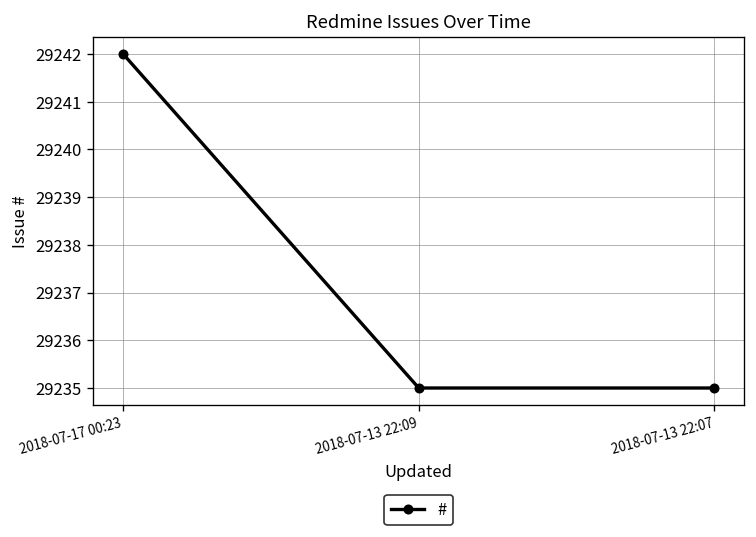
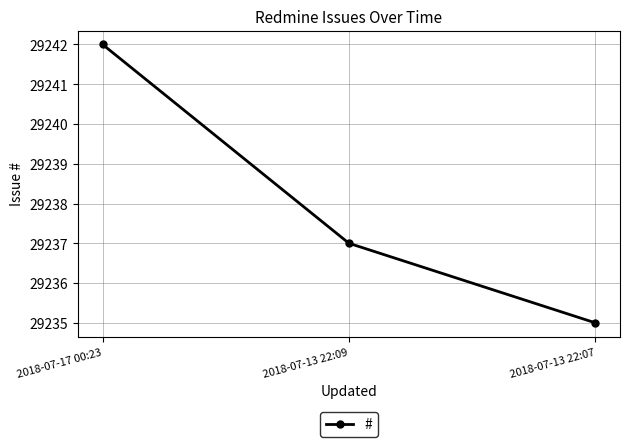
2018-07-13 22:09: 29235 -> 29237
